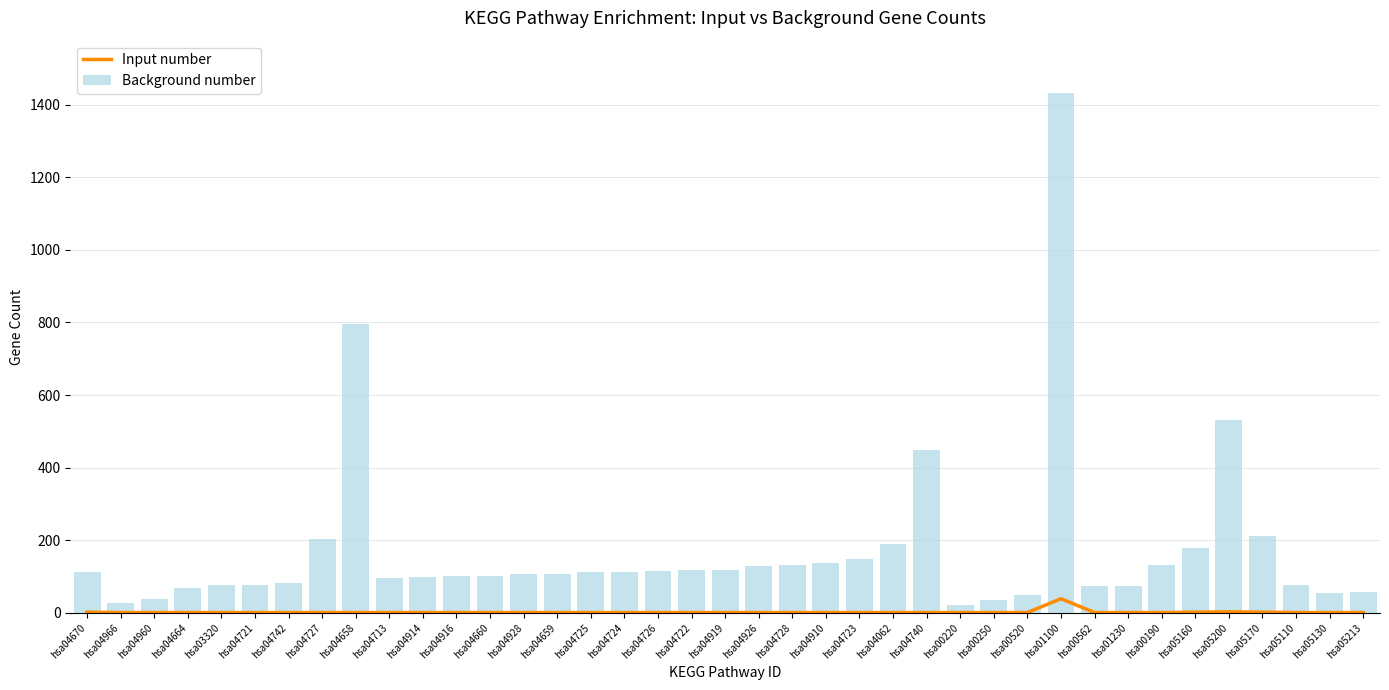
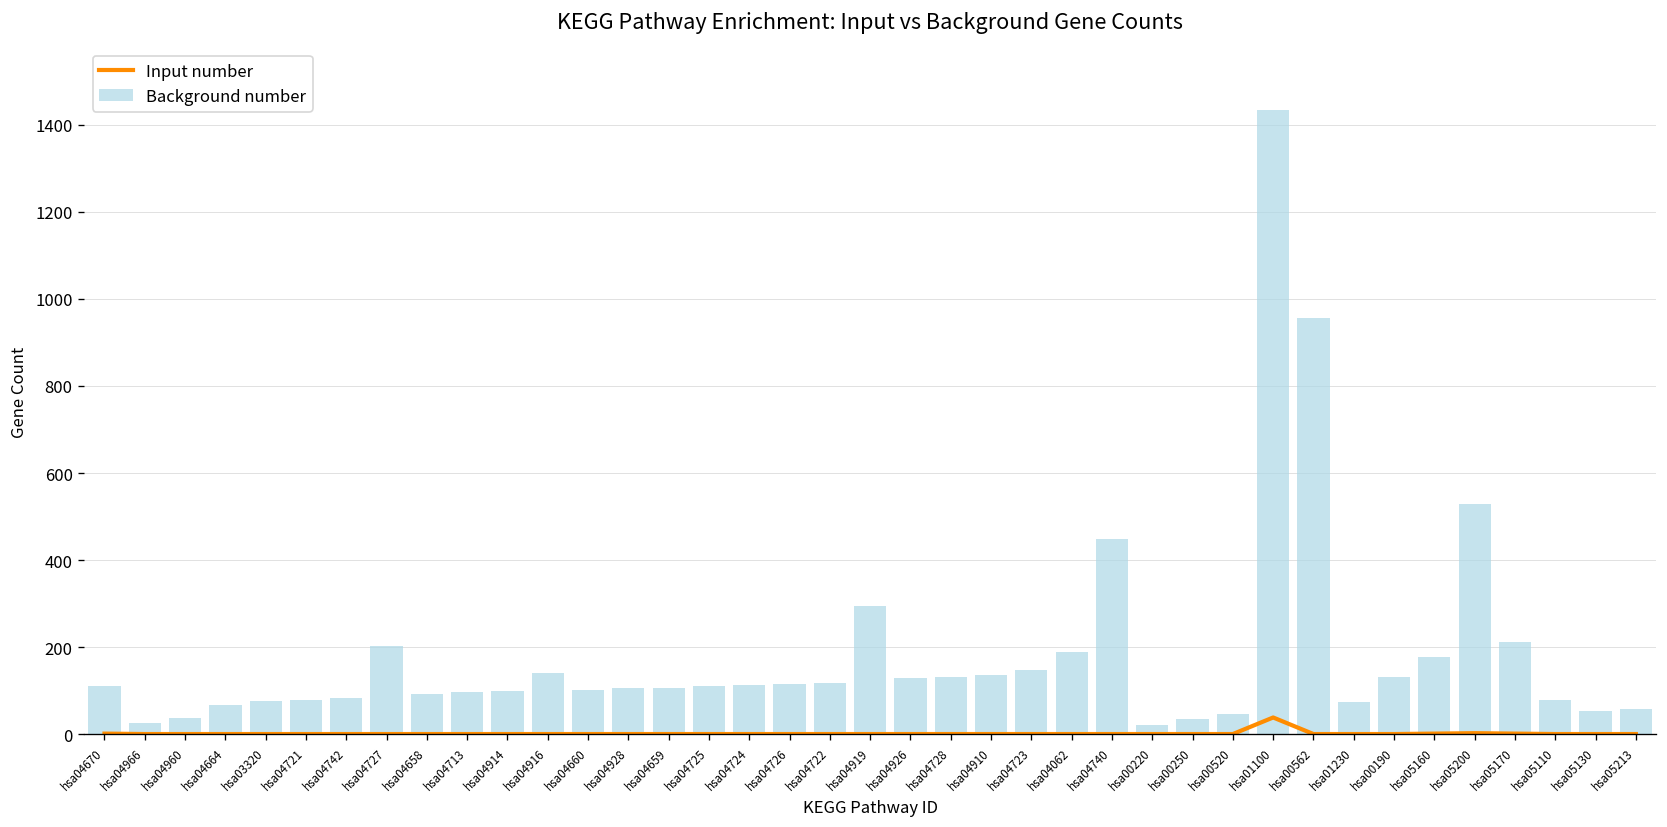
Background number, hsa04658: 800 -> 90
Background number, hsa04916: 100 -> 140
Background number, hsa04919: 120 -> 300
Background number, hsa00562: 70 -> 960
